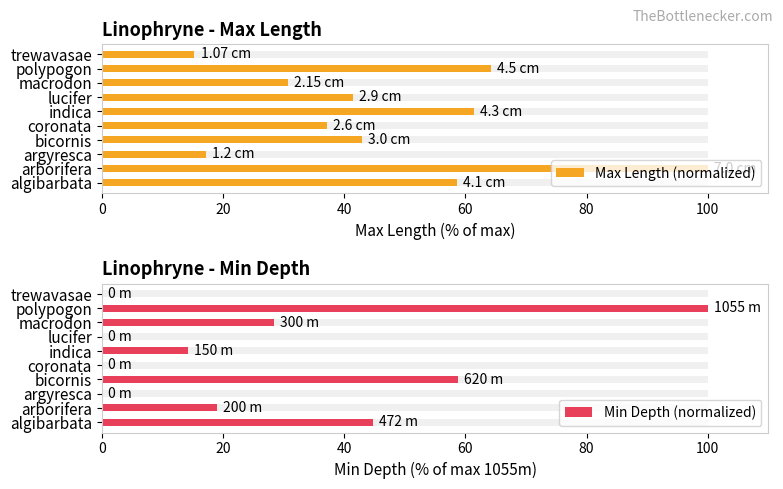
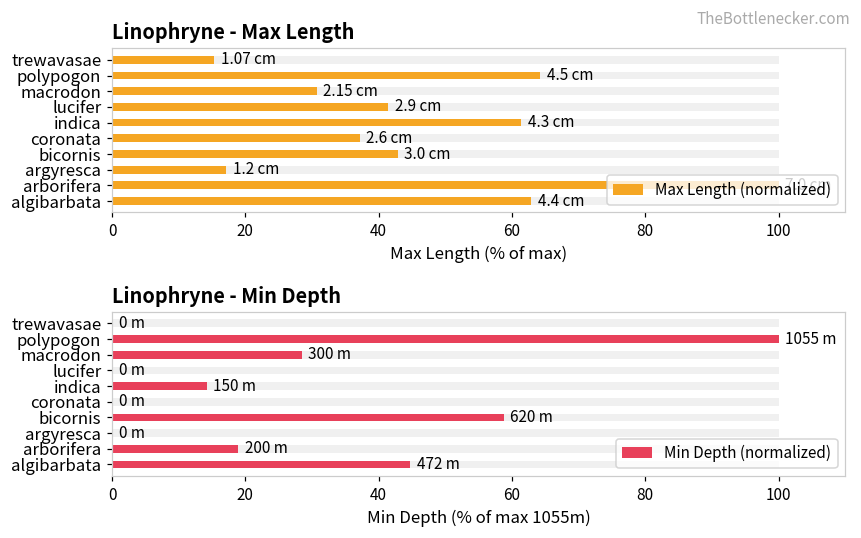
Linophryne - Max Length, Max Length (normalized), algibarbata: 4.1 -> 4.4
